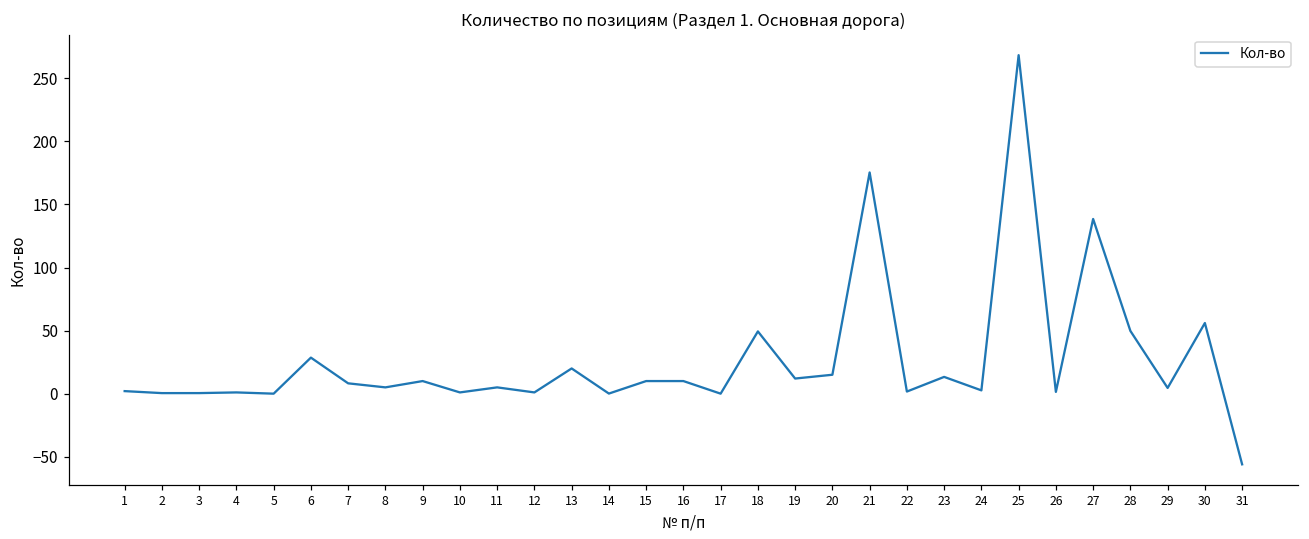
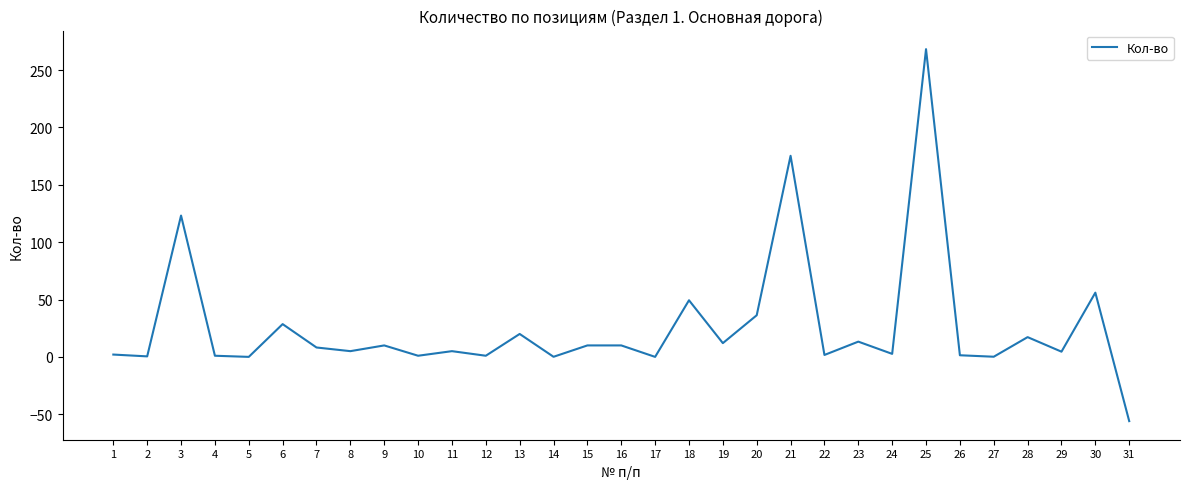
3: 0 -> 123
20: 15 -> 36
27: 138 -> 0
28: 50 -> 17
